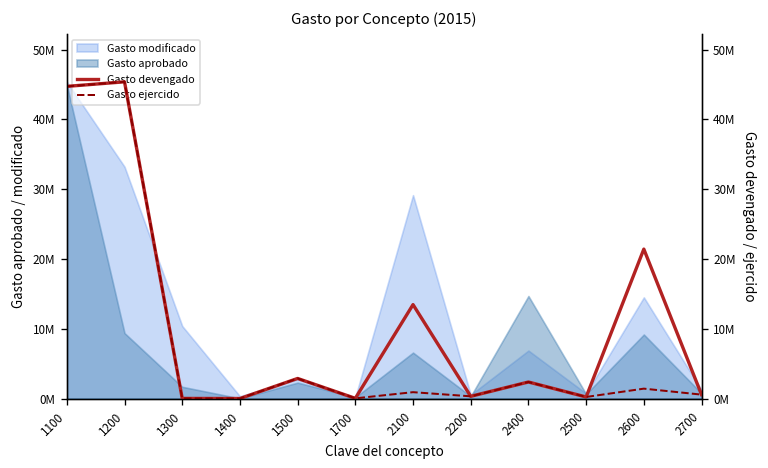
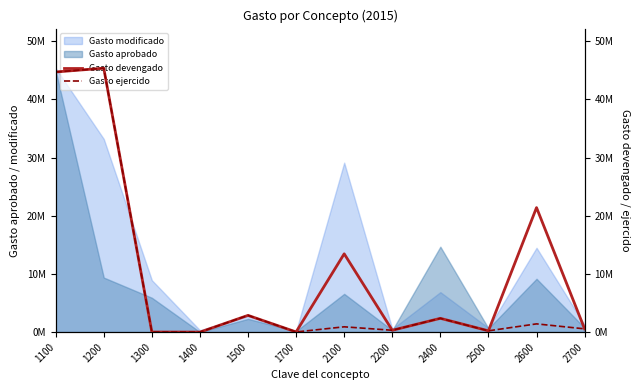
Gasto modificado, 1300: 10000000 -> 9000000
Gasto aprobado, 1300: 2000000 -> 6000000
